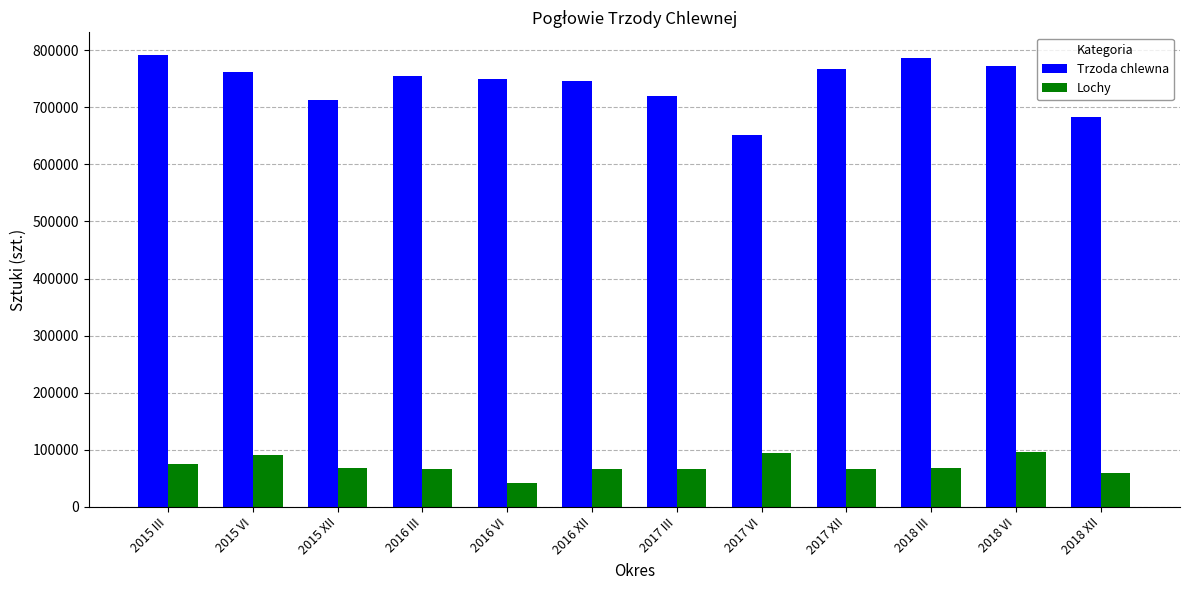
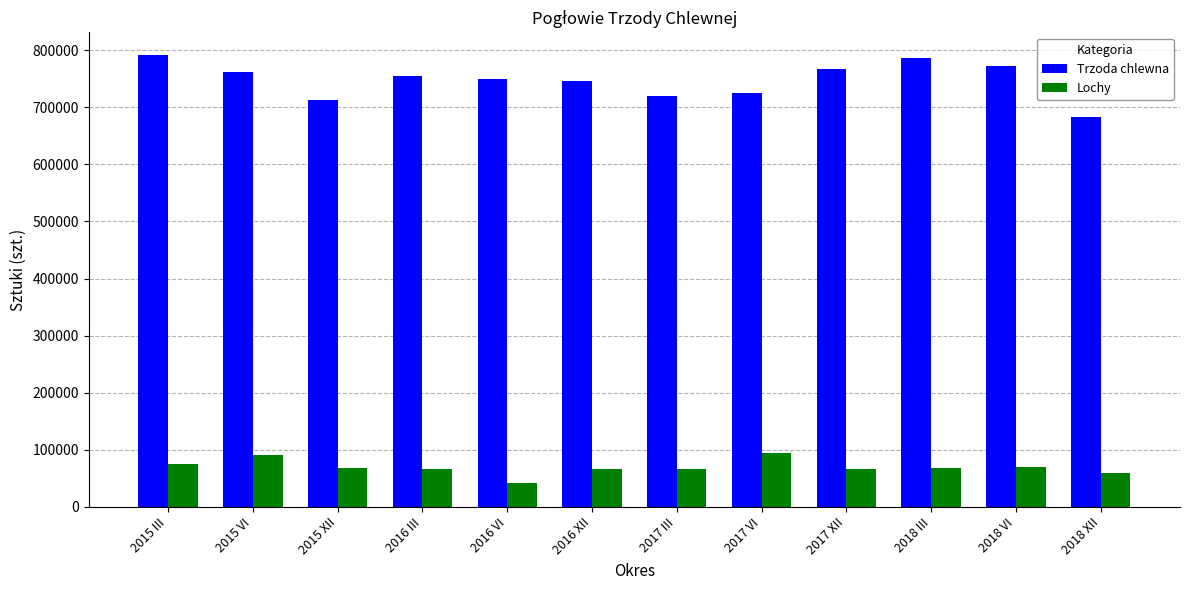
Trzoda chlewna, 2017 VI: 650000 -> 730000
Lochy, 2018 VI: 100000 -> 70000
